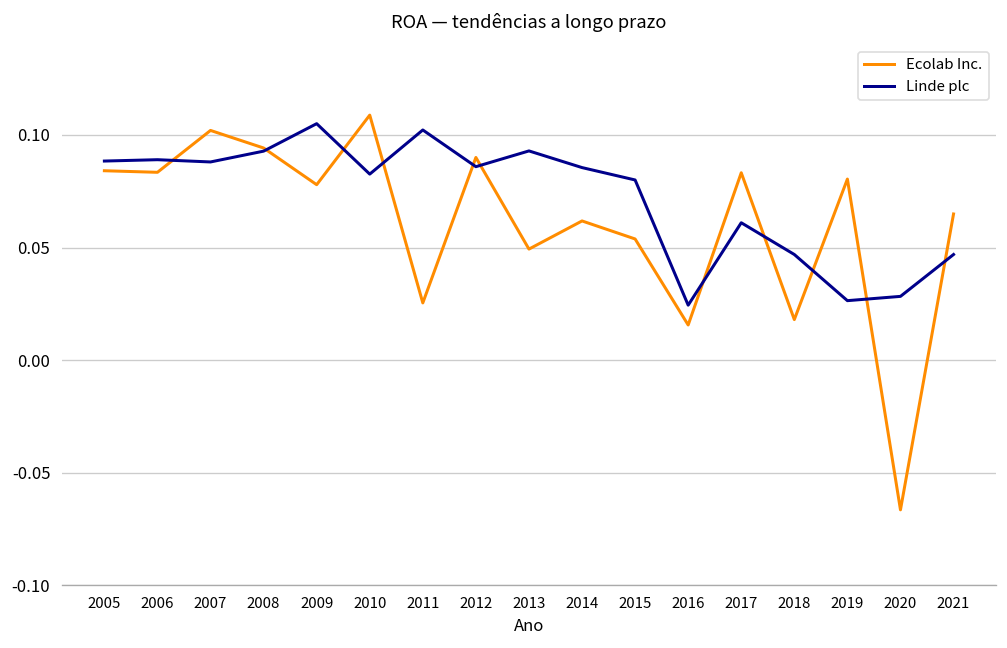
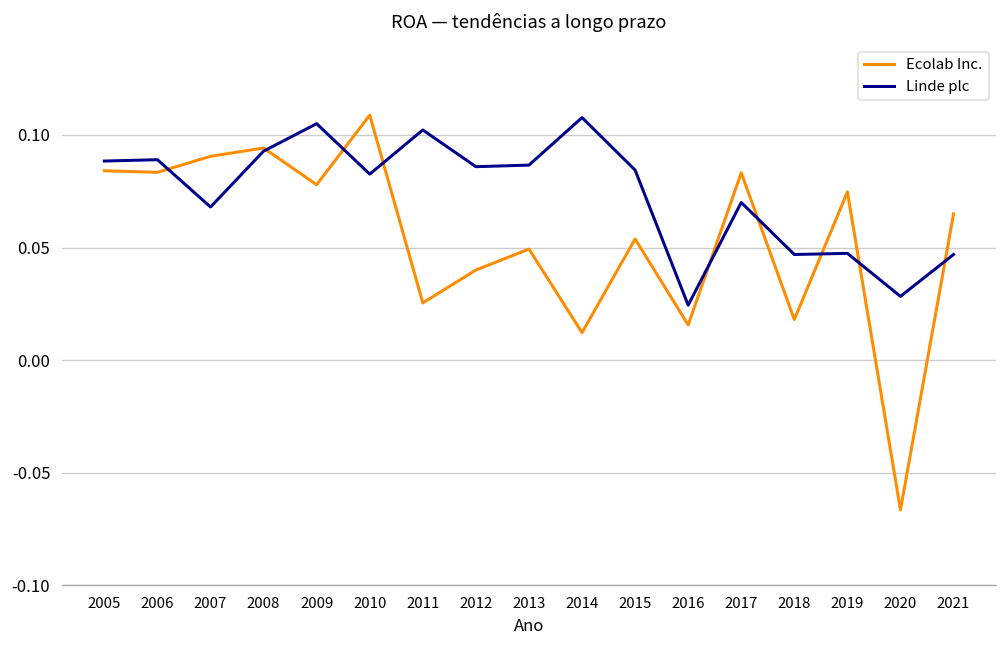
Ecolab Inc., 2007: 0.102 -> 0.091
Linde plc, 2007: 0.088 -> 0.068
Ecolab Inc., 2012: 0.09 -> 0.04
Linde plc, 2013: 0.093 -> 0.087
Ecolab Inc., 2014: 0.062 -> 0.012
Linde plc, 2014: 0.086 -> 0.108
Linde plc, 2015: 0.080 -> 0.084
Linde plc, 2017: 0.061 -> 0.070
Ecolab Inc., 2019: 0.080 -> 0.075
Linde plc, 2019: 0.026 -> 0.047
